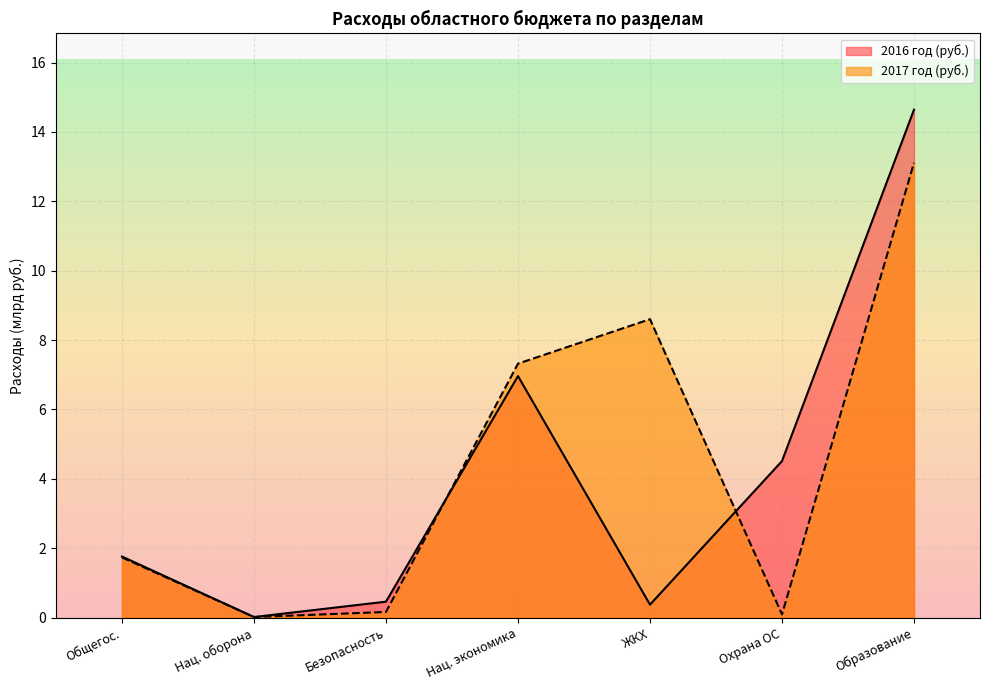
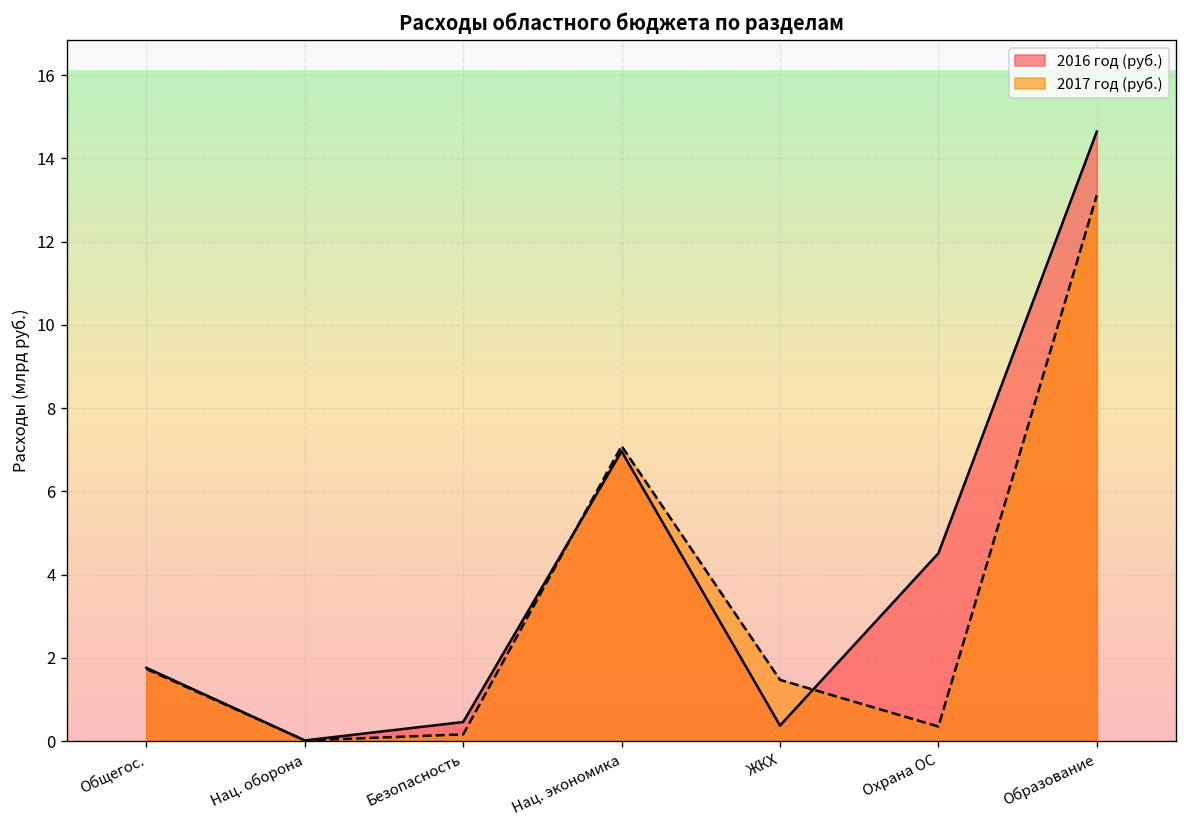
2017 год (руб.), Нац. экономика: 7.3 -> 7.1
2017 год (руб.), ЖКХ: 8.6 -> 1.5
2017 год (руб.), Охрана ОС: 0.1 -> 0.4
